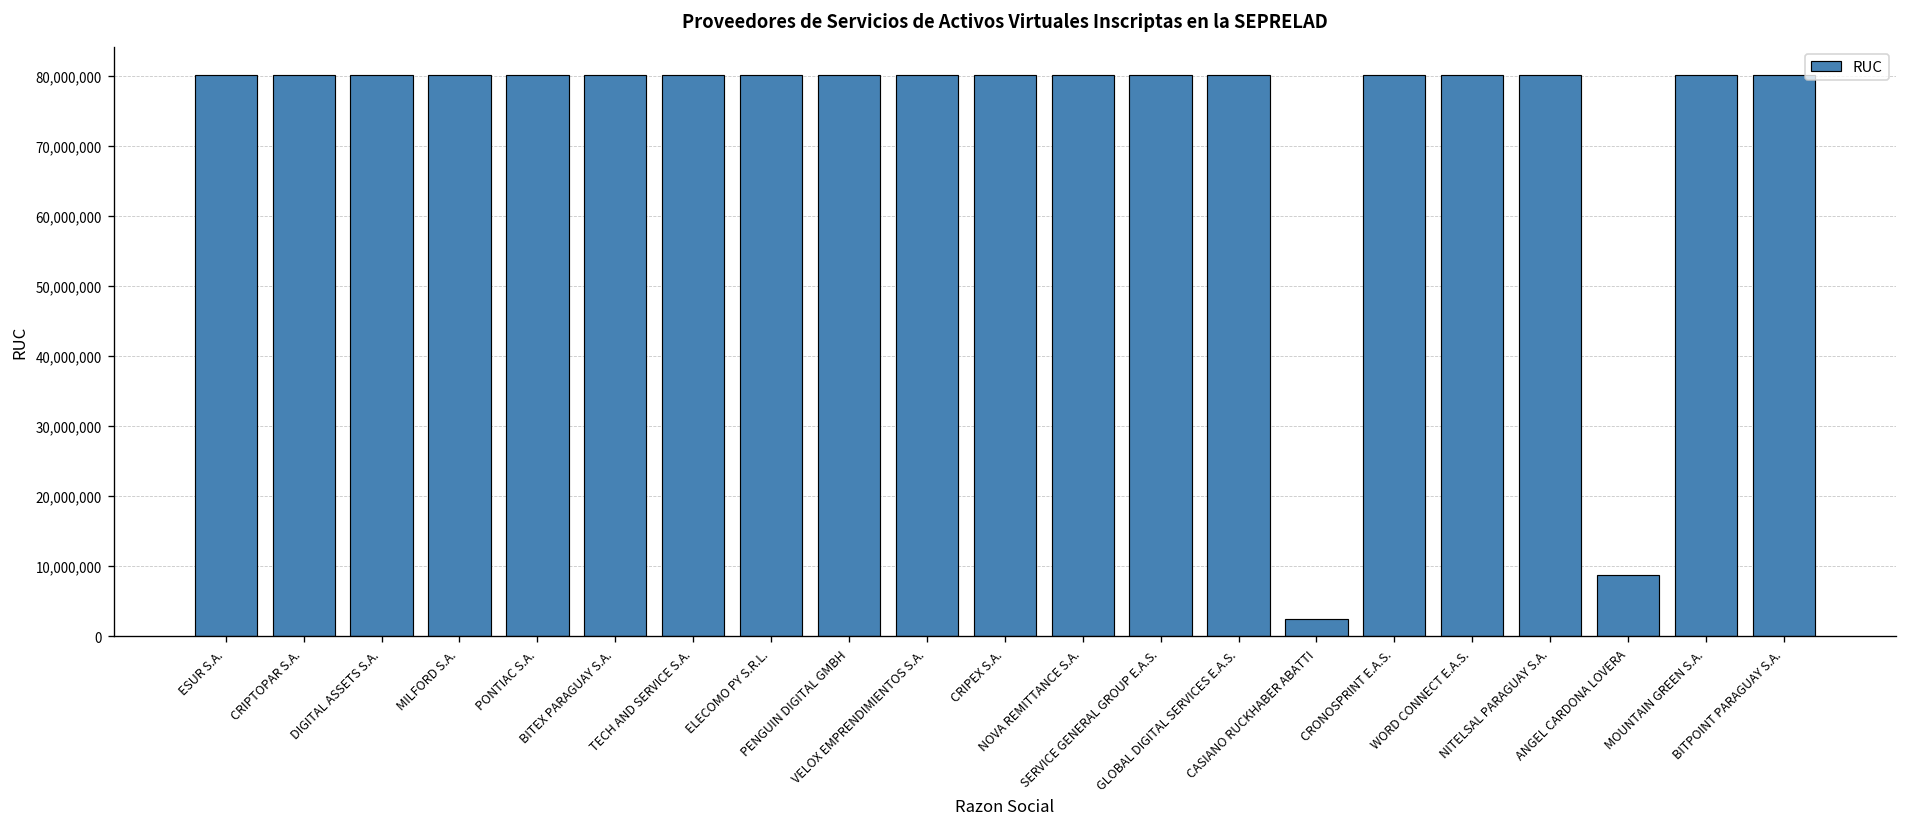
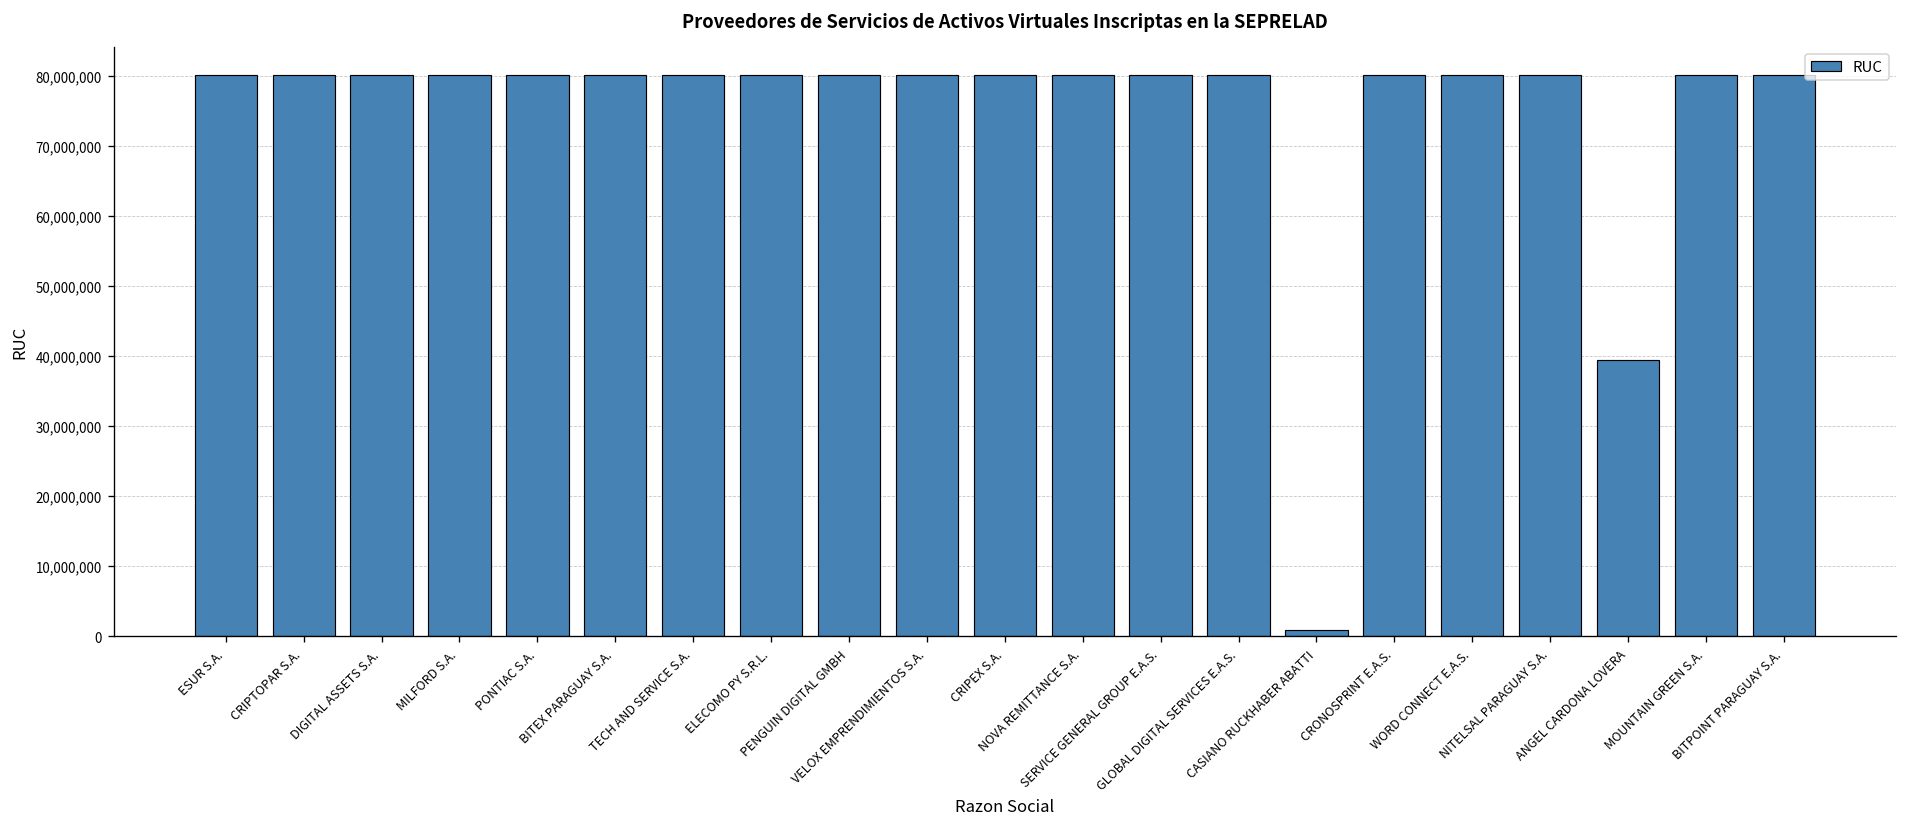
CASIANO RUCKHABER ABATTI: 2,000,000 -> 1,000,000
ANGEL CARDONA LOVERA: 9,000,000 -> 39,000,000
